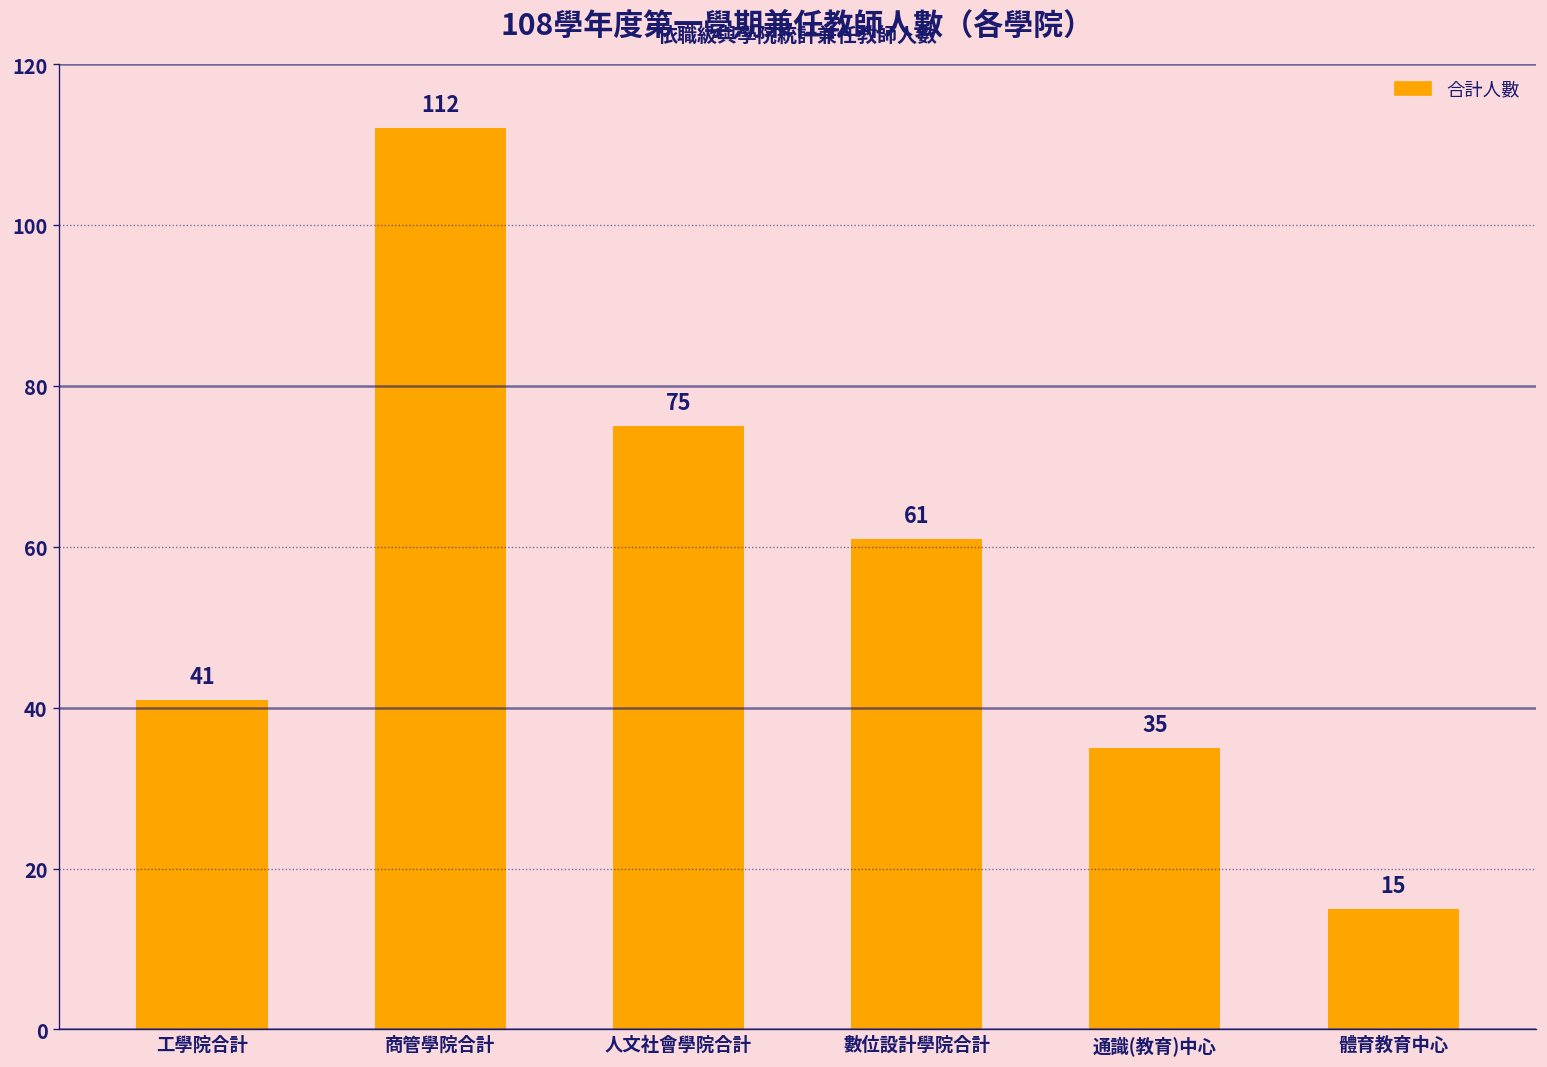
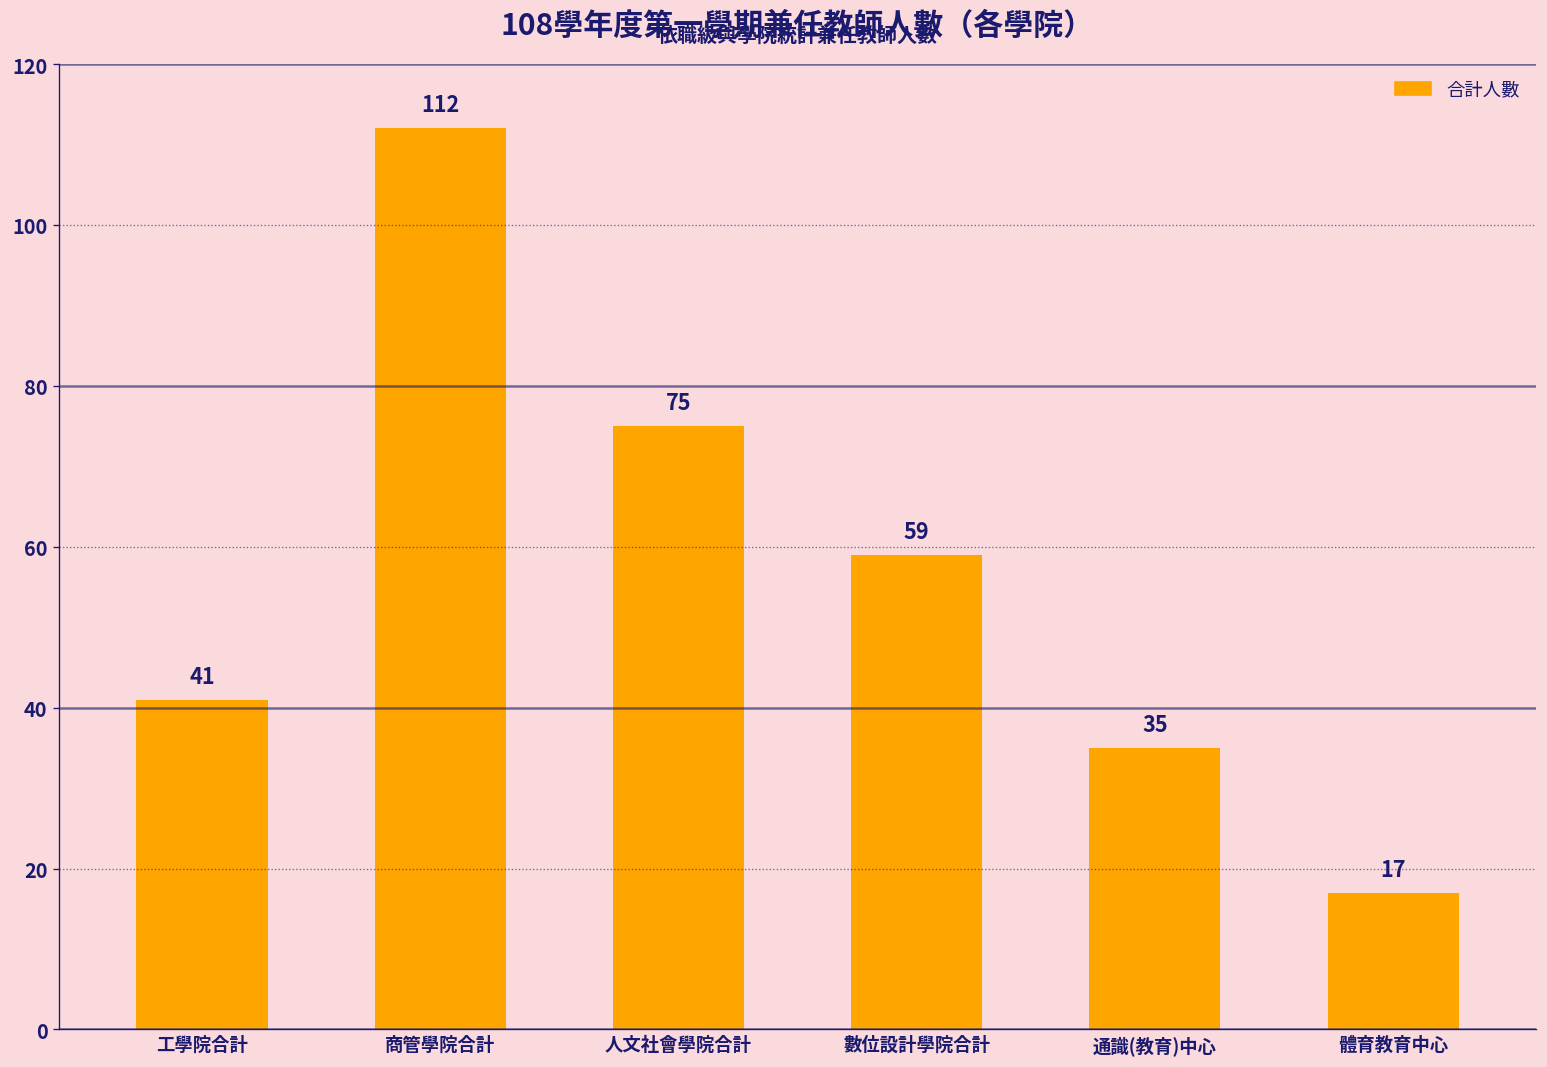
數位設計學院合計: 61 -> 59
體育教育中心: 15 -> 17
